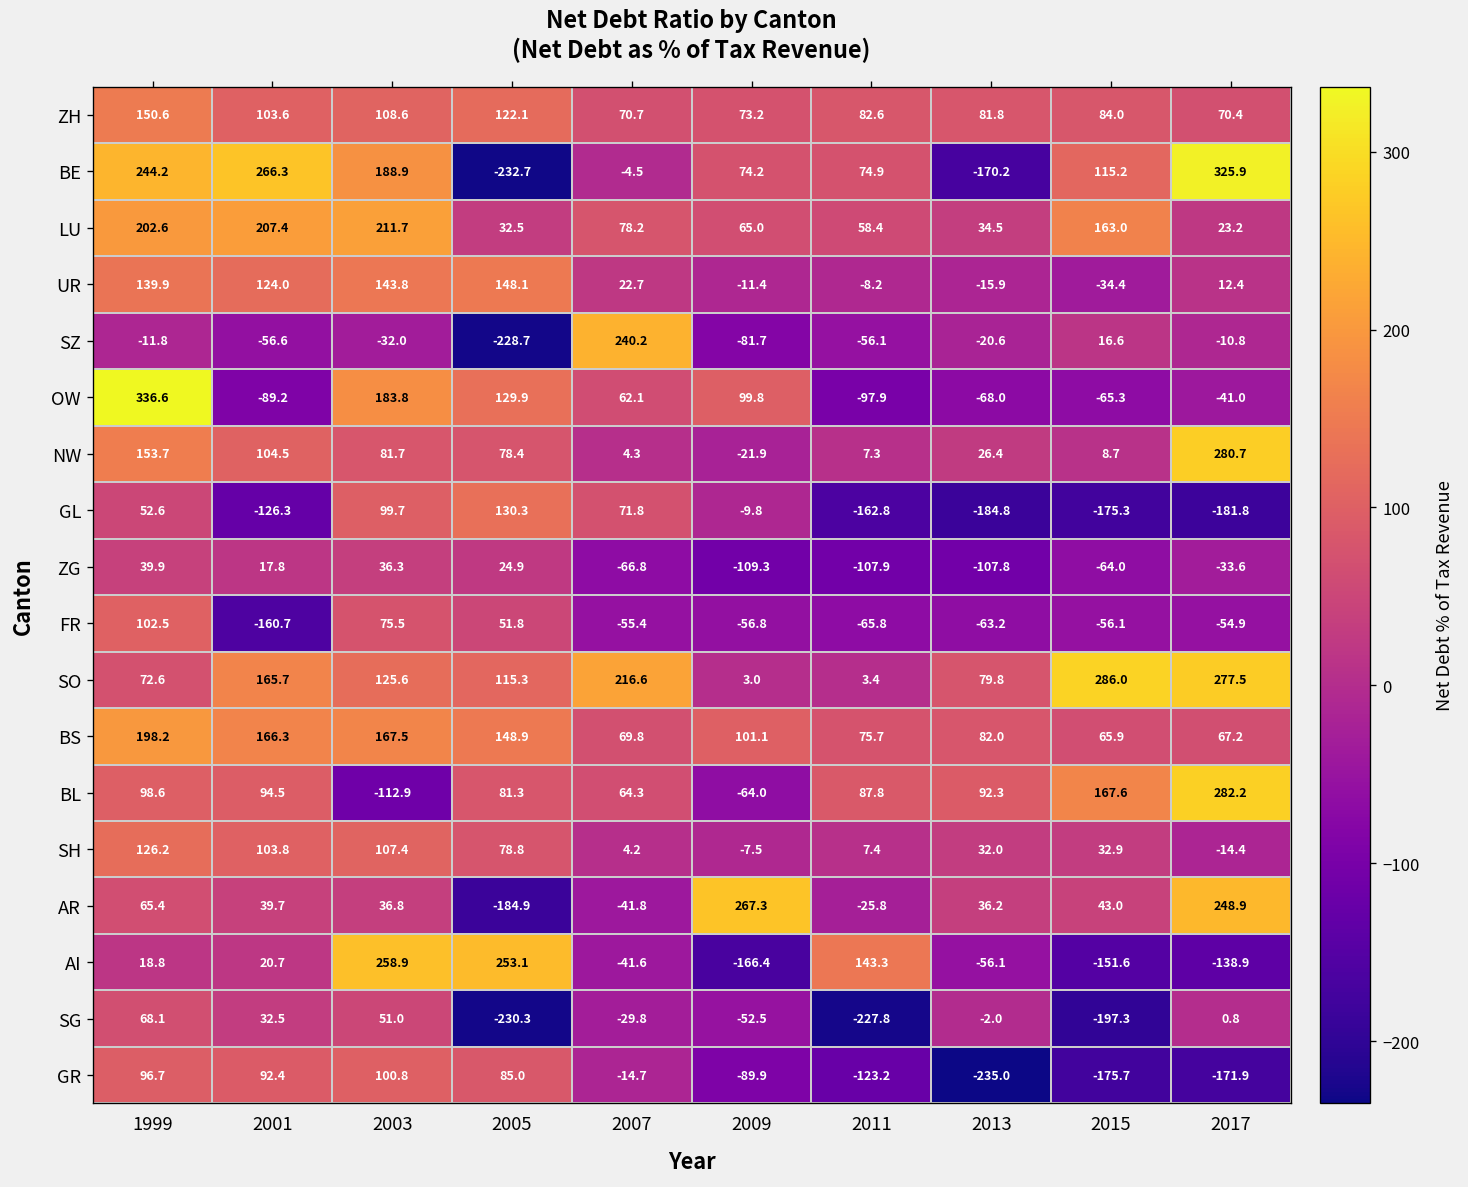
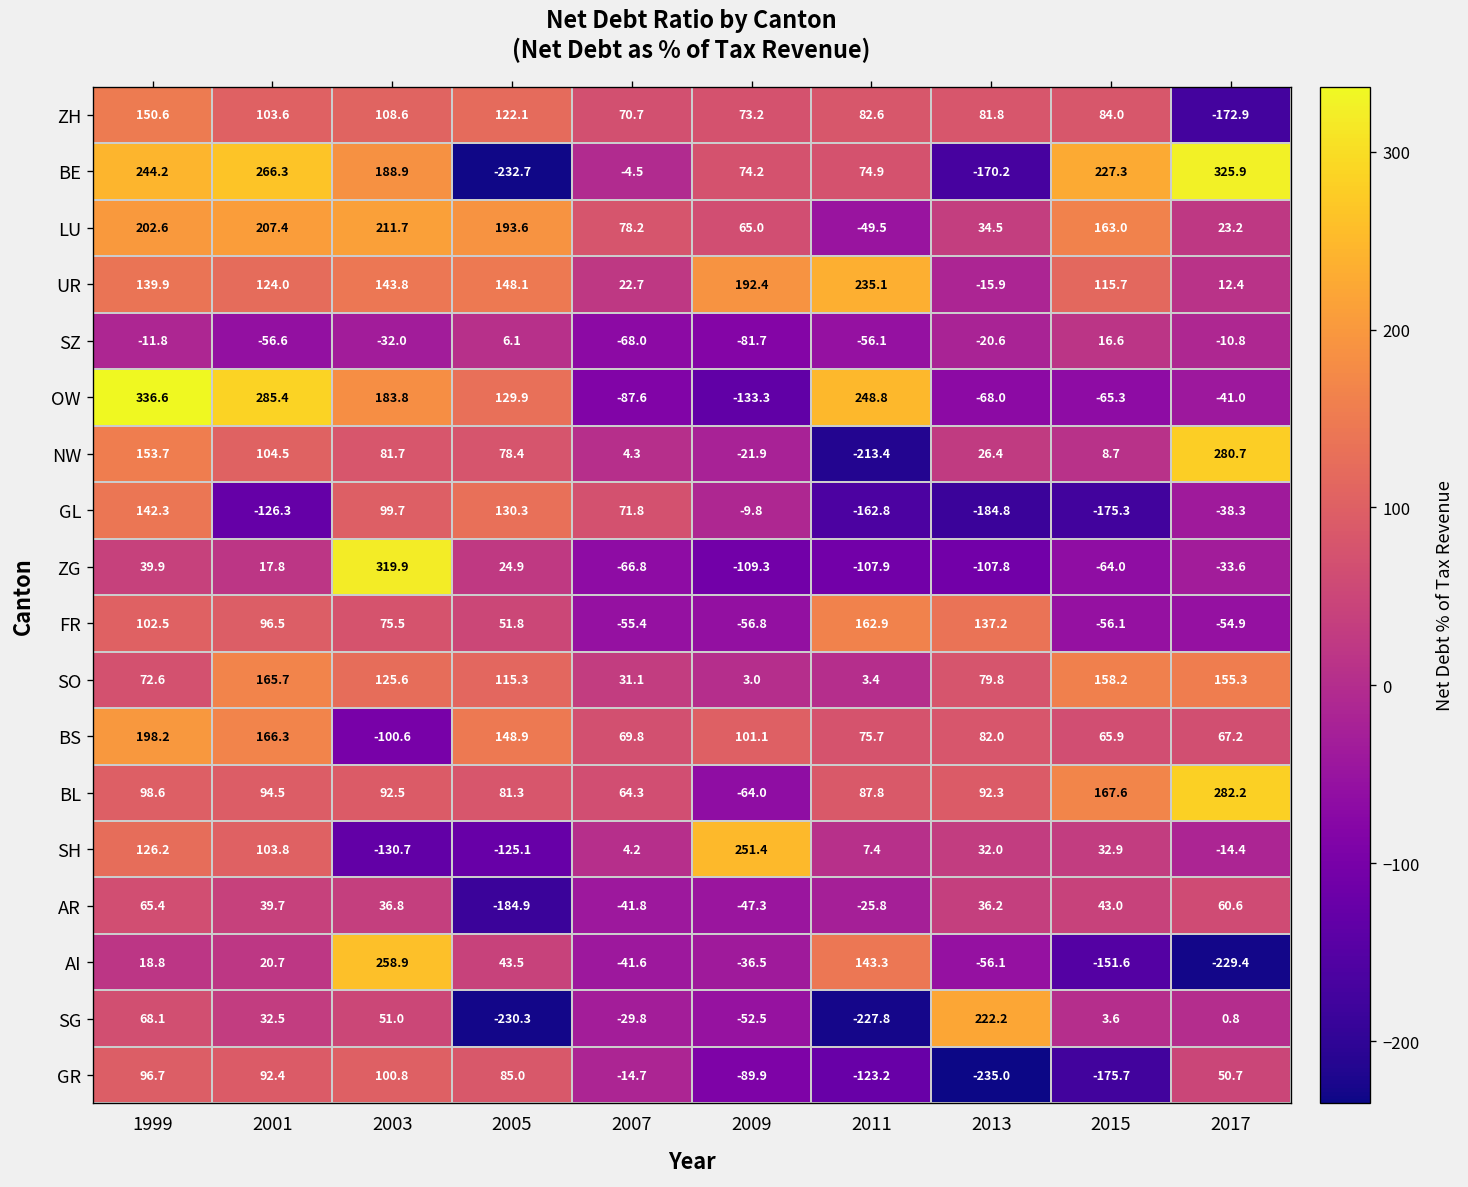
ZH, 2017: 70.4 -> -172.9
BE, 2015: 115.2 -> 227.3
LU, 2005: 32.5 -> 193.6
LU, 2011: 58.4 -> -49.5
UR, 2009: -11.4 -> 192.4
UR, 2011: -8.2 -> 235.1
UR, 2015: -34.4 -> 115.7
SZ, 2005: -228.7 -> 6.1
SZ, 2007: 240.2 -> -68.0
OW, 2001: -89.2 -> 285.4
OW, 2007: 62.1 -> -87.6
OW, 2009: 99.8 -> -133.3
OW, 2011: -97.9 -> 248.8
NW, 2011: 7.3 -> -213.4
GL, 1999: 52.6 -> 142.3
GL, 2017: -181.8 -> -38.3
ZG, 2003: 36.3 -> 319.9
FR, 2001: -160.7 -> 96.5
FR, 2011: -65.8 -> 162.9
FR, 2013: -63.2 -> 137.2
SO, 2007: 216.6 -> 31.1
SO, 2015: 286.0 -> 158.2
SO, 2017: 277.5 -> 155.3
BS, 2003: 167.5 -> -100.6
BL, 2003: -112.9 -> 92.5
SH, 2003: 107.4 -> -130.7
SH, 2005: 78.8 -> -125.1
SH, 2009: -7.5 -> 251.4
AR, 2009: 267.3 -> -47.3
AR, 2017: 248.9 -> 60.6
AI, 2005: 253.1 -> 43.5
AI, 2009: -166.4 -> -36.5
AI, 2017: -138.9 -> -229.4
SG, 2013: -2.0 -> 222.2
SG, 2015: -197.3 -> 3.6
GR, 2017: -171.9 -> 50.7
